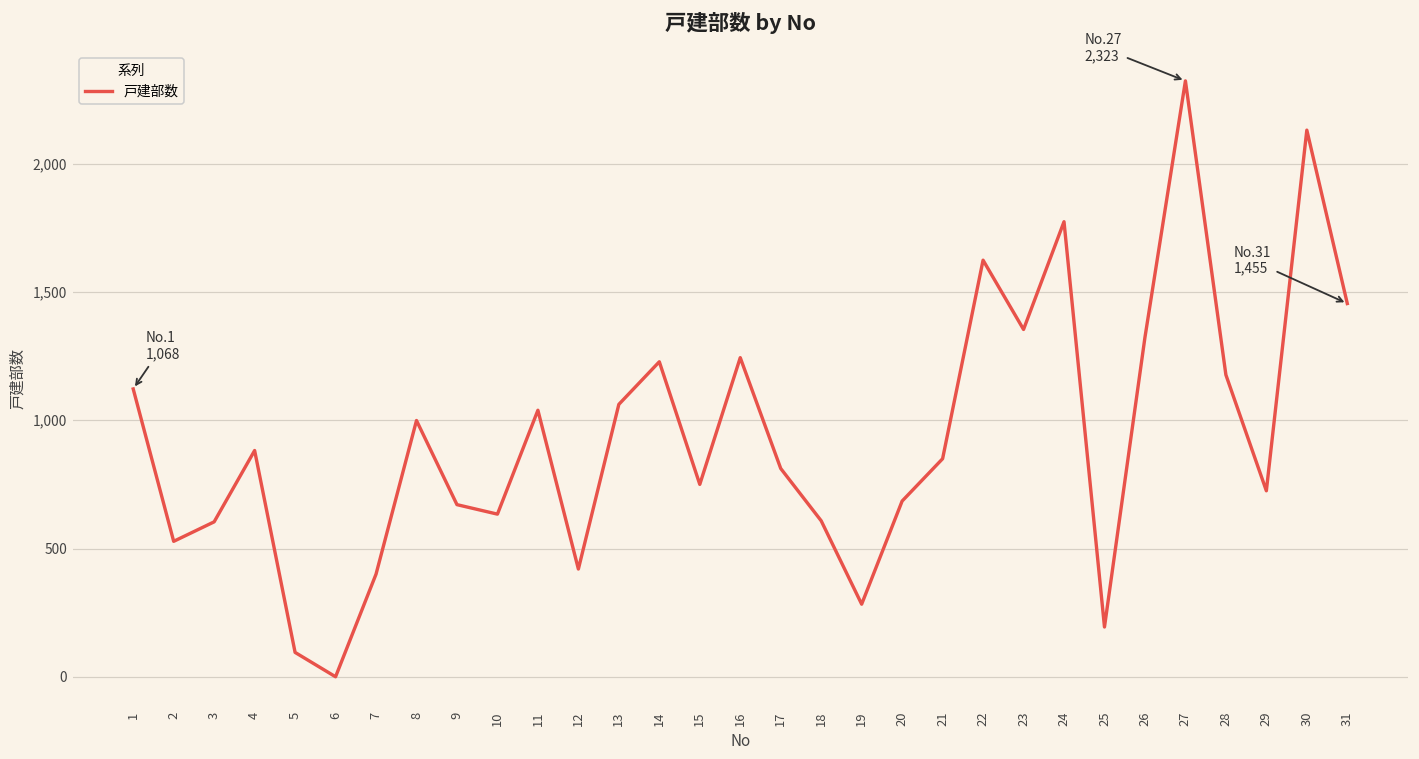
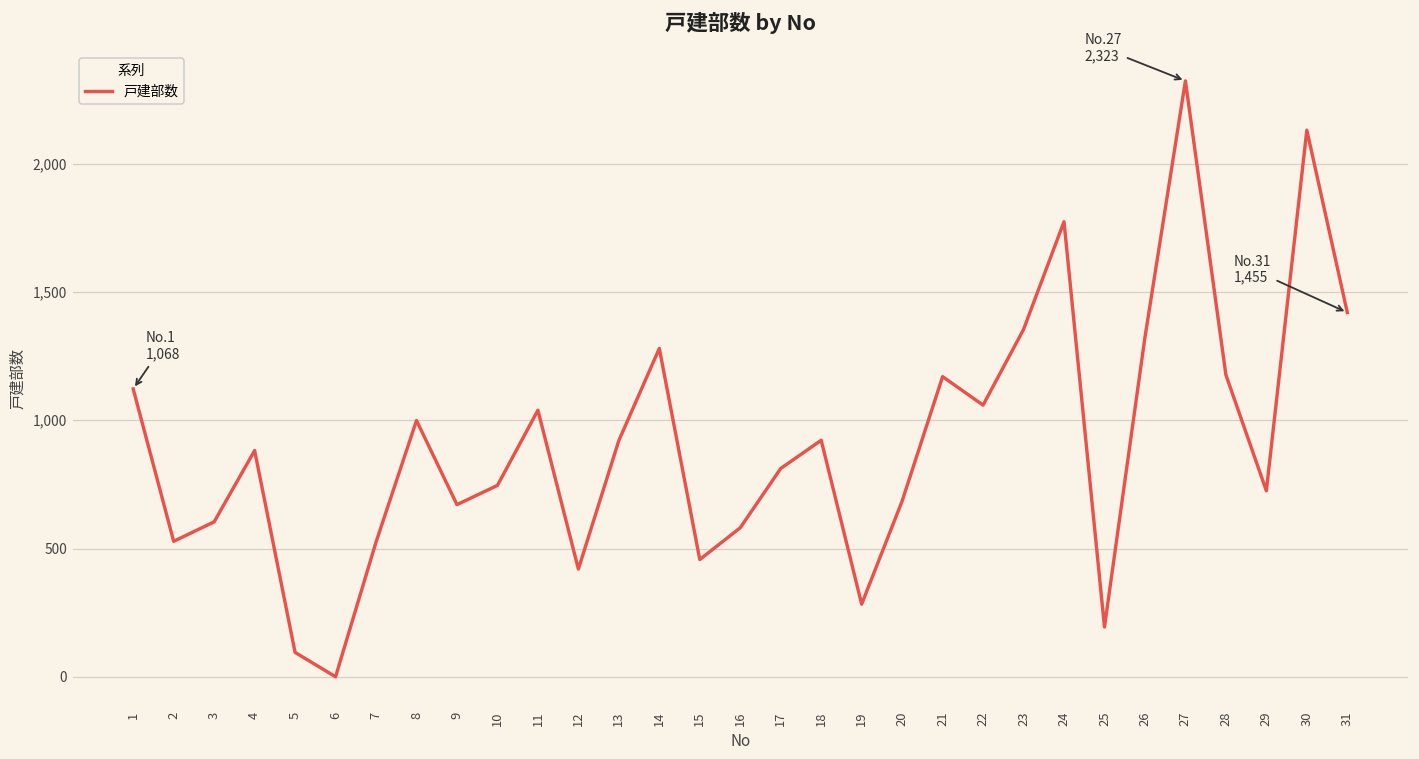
7: 400 -> 530
10: 630 -> 750
13: 1,060 -> 920
14: 1,230 -> 1,280
15: 750 -> 460
16: 1,240 -> 580
18: 610 -> 920
21: 850 -> 1,170
22: 1,620 -> 1,060
31: 1,460 -> 1,420
